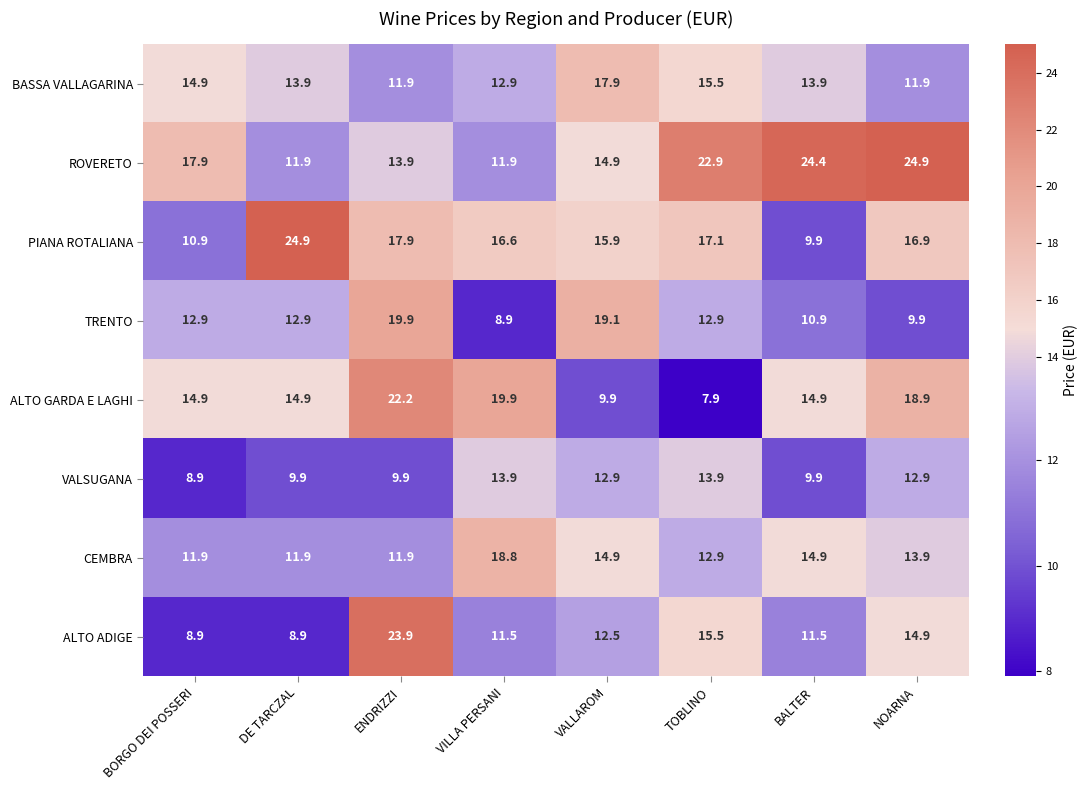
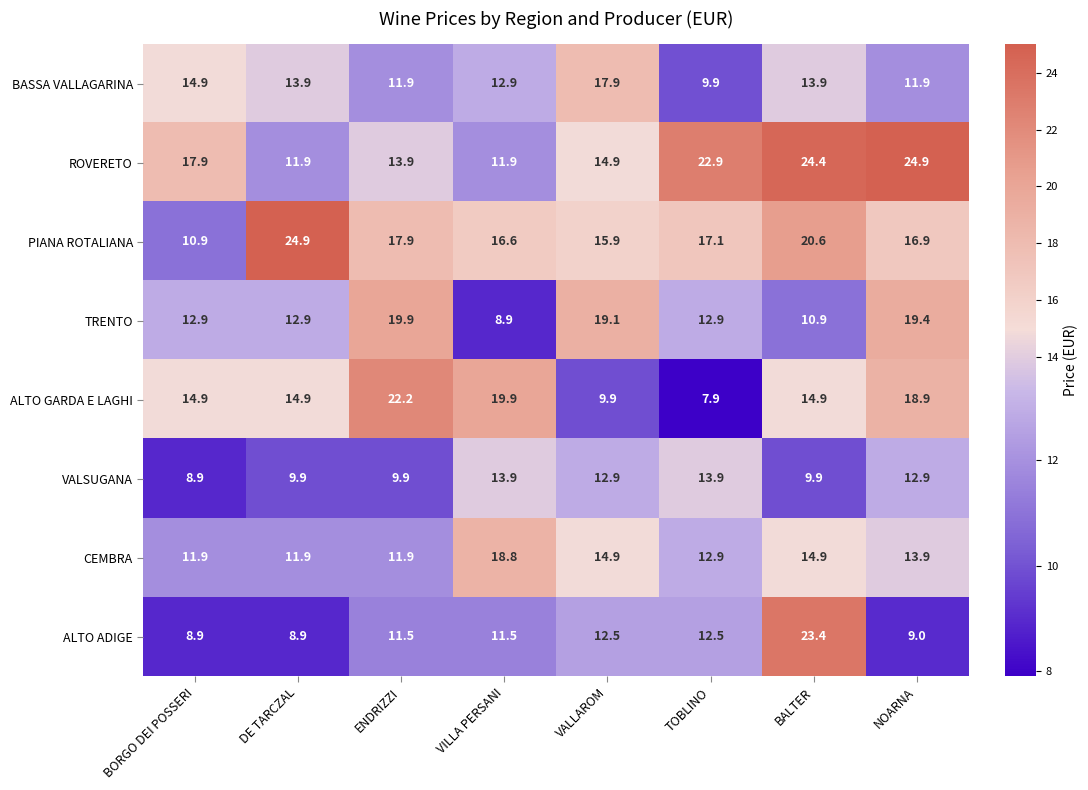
BASSA VALLAGARINA, TOBLINO: 15.5 -> 9.9
PIANA ROTALIANA, BALTER: 9.9 -> 20.6
TRENTO, NOARNA: 9.9 -> 19.4
ALTO ADIGE, ENDRIZZI: 23.9 -> 11.5
ALTO ADIGE, TOBLINO: 15.5 -> 12.5
ALTO ADIGE, BALTER: 11.5 -> 23.4
ALTO ADIGE, NOARNA: 14.9 -> 9.0
